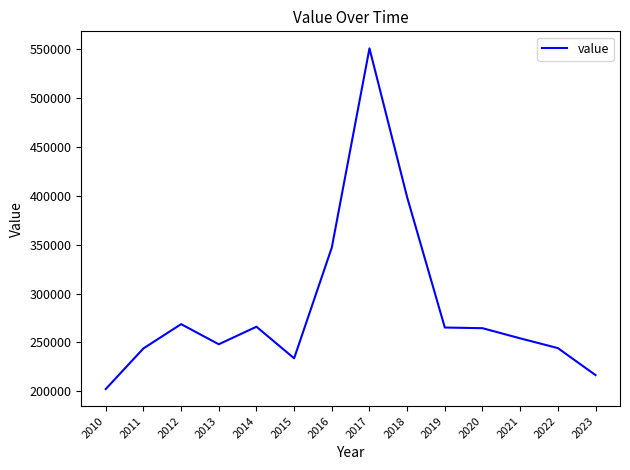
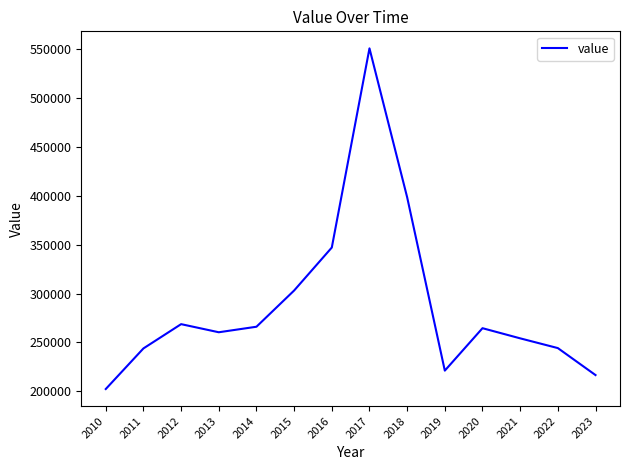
2013: 250000 -> 260000
2015: 230000 -> 300000
2019: 270000 -> 220000
